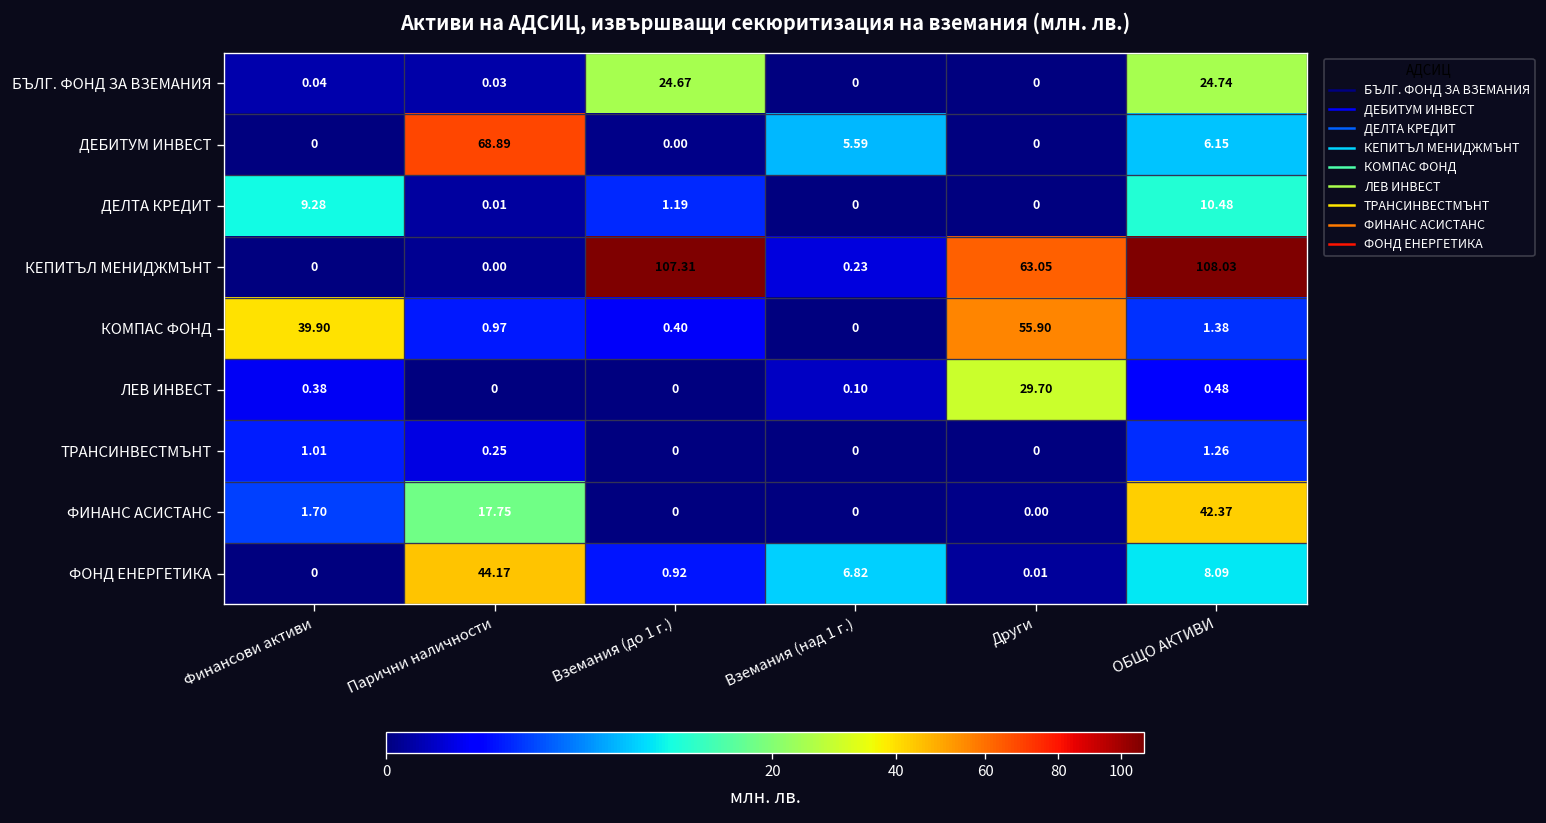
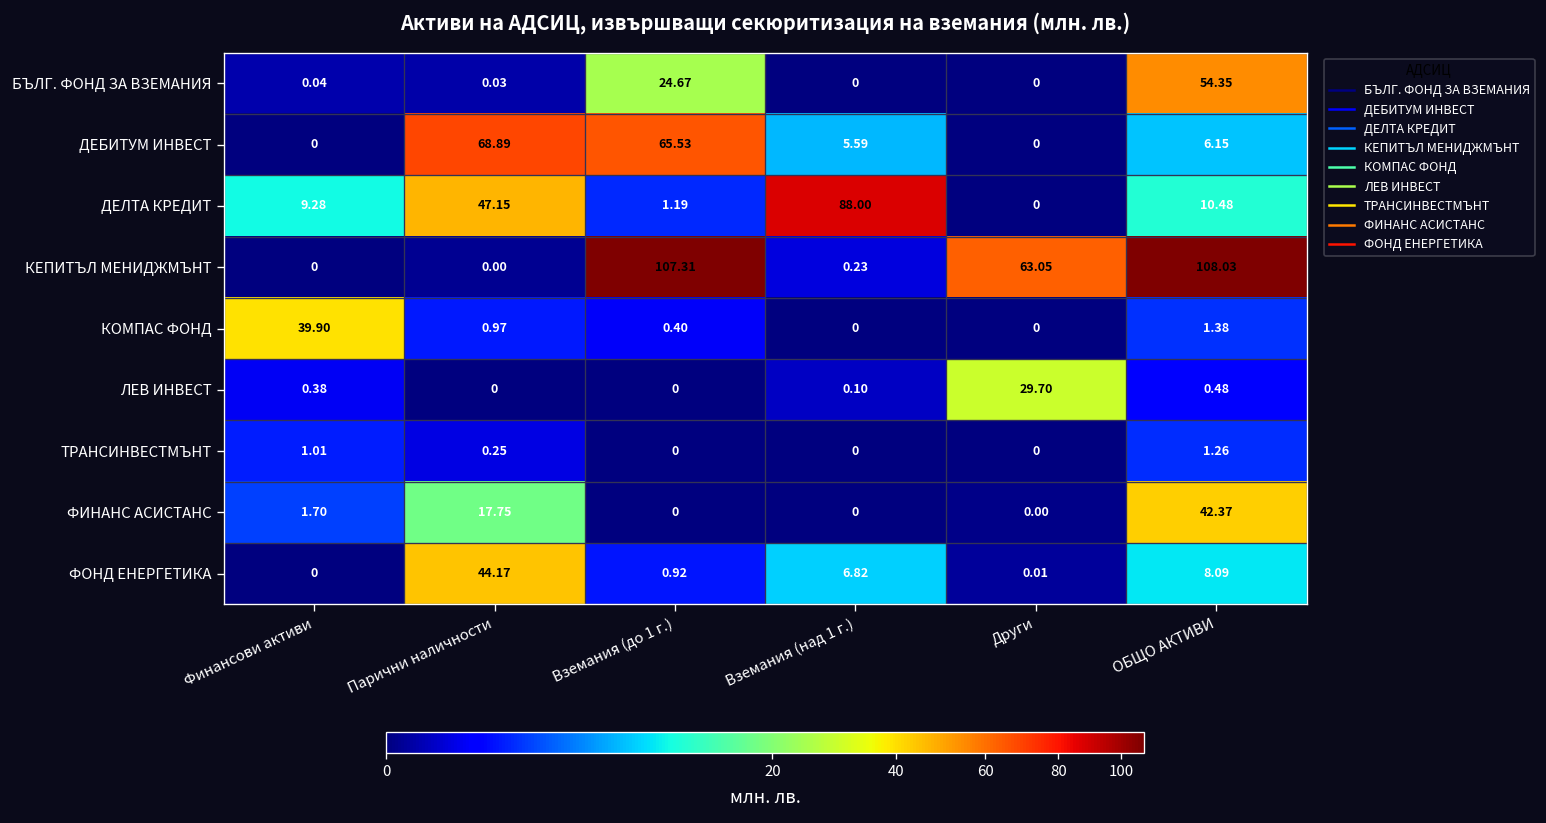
БЪЛГ. ФОНД ЗА ВЗЕМАНИЯ, ОБЩО АКТИВИ: 24.74 -> 54.35
ДЕБИТУМ ИНВЕСТ, Вземания (до 1 г.): 0.00 -> 65.53
ДЕЛТА КРЕДИТ, Парични наличности: 0.01 -> 47.15
ДЕЛТА КРЕДИТ, Вземания (над 1 г.): 0 -> 88.00
КОМПАС ФОНД, Други: 55.90 -> 0
